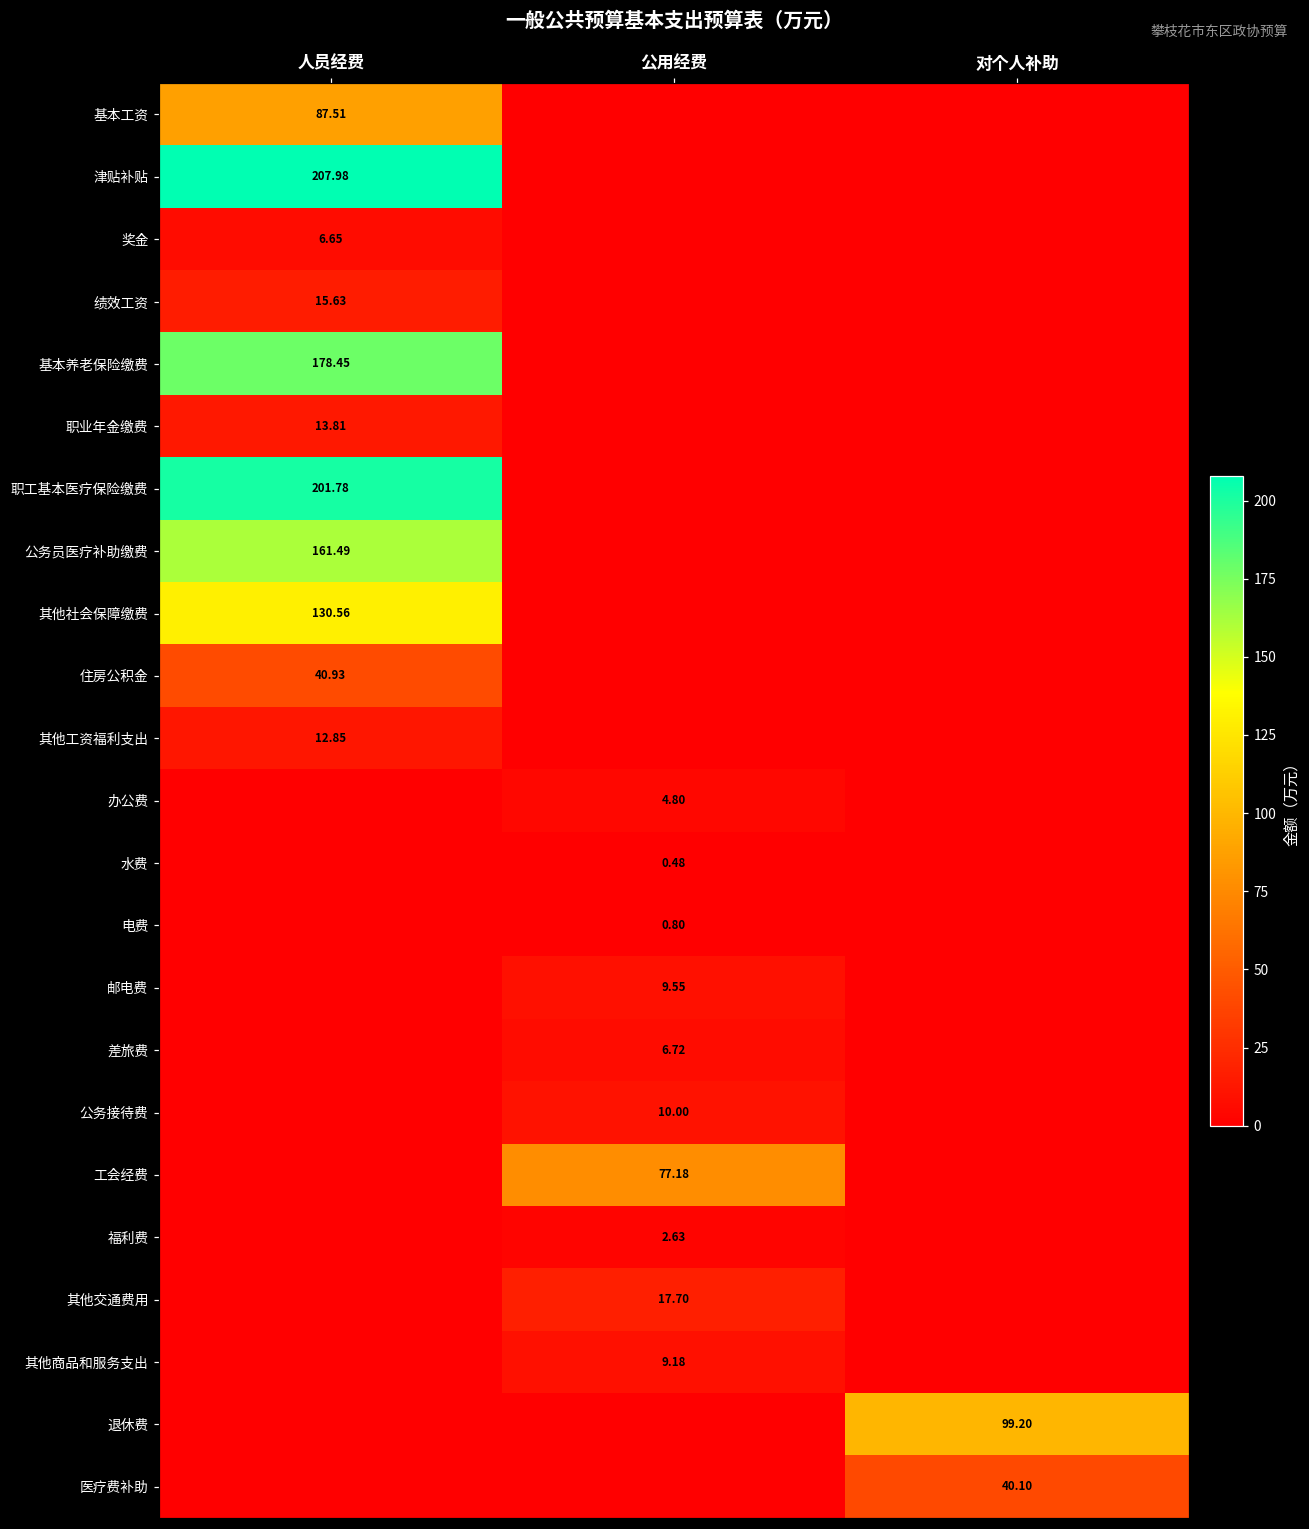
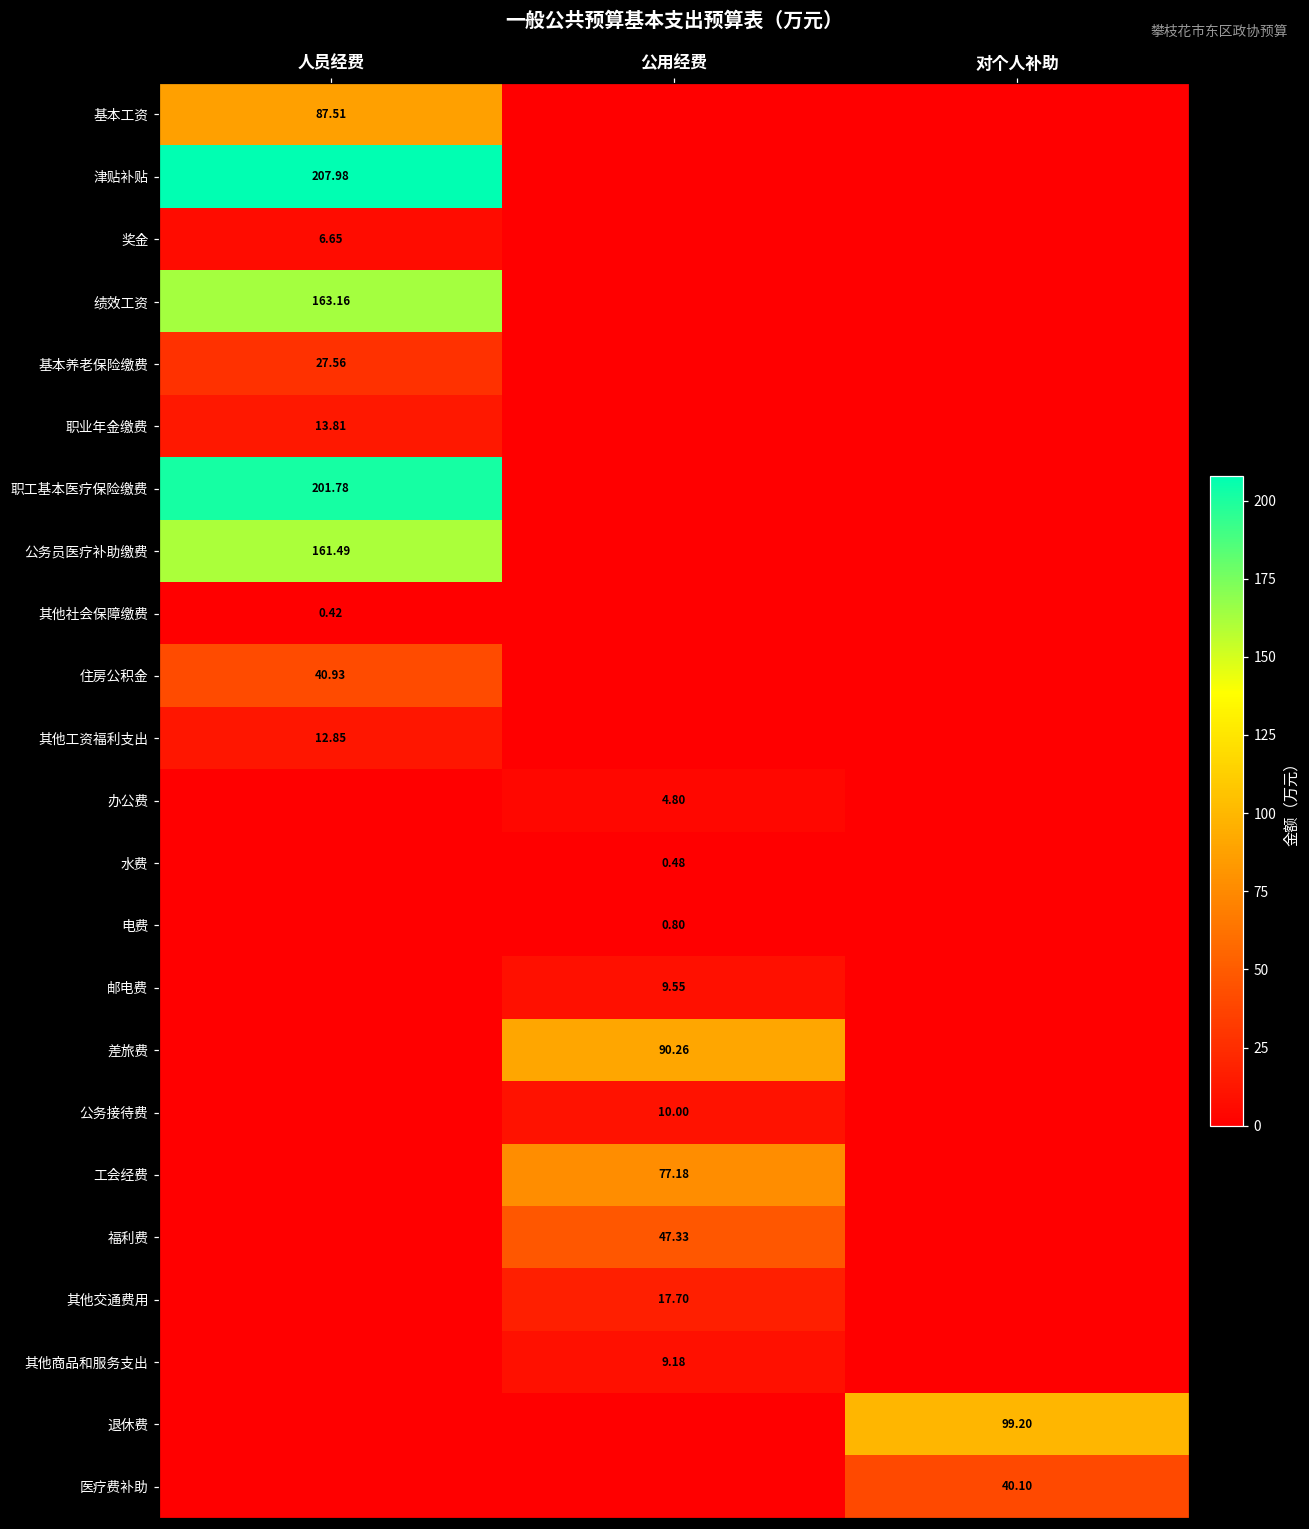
绩效工资, 人员经费: 15.63 -> 163.16
基本养老保险缴费, 人员经费: 178.45 -> 27.56
其他社会保障缴费, 人员经费: 130.56 -> 0.42
差旅费, 公用经费: 6.72 -> 90.26
福利费, 公用经费: 2.63 -> 47.33
